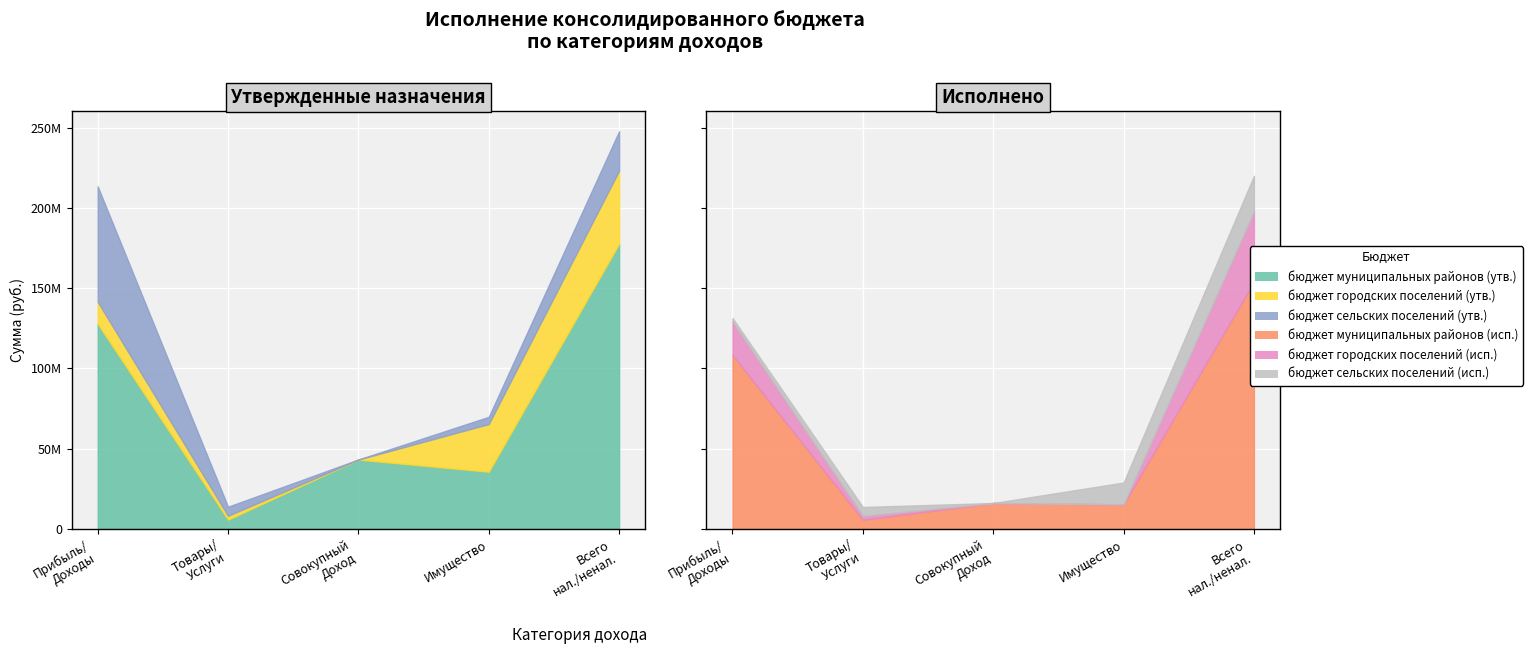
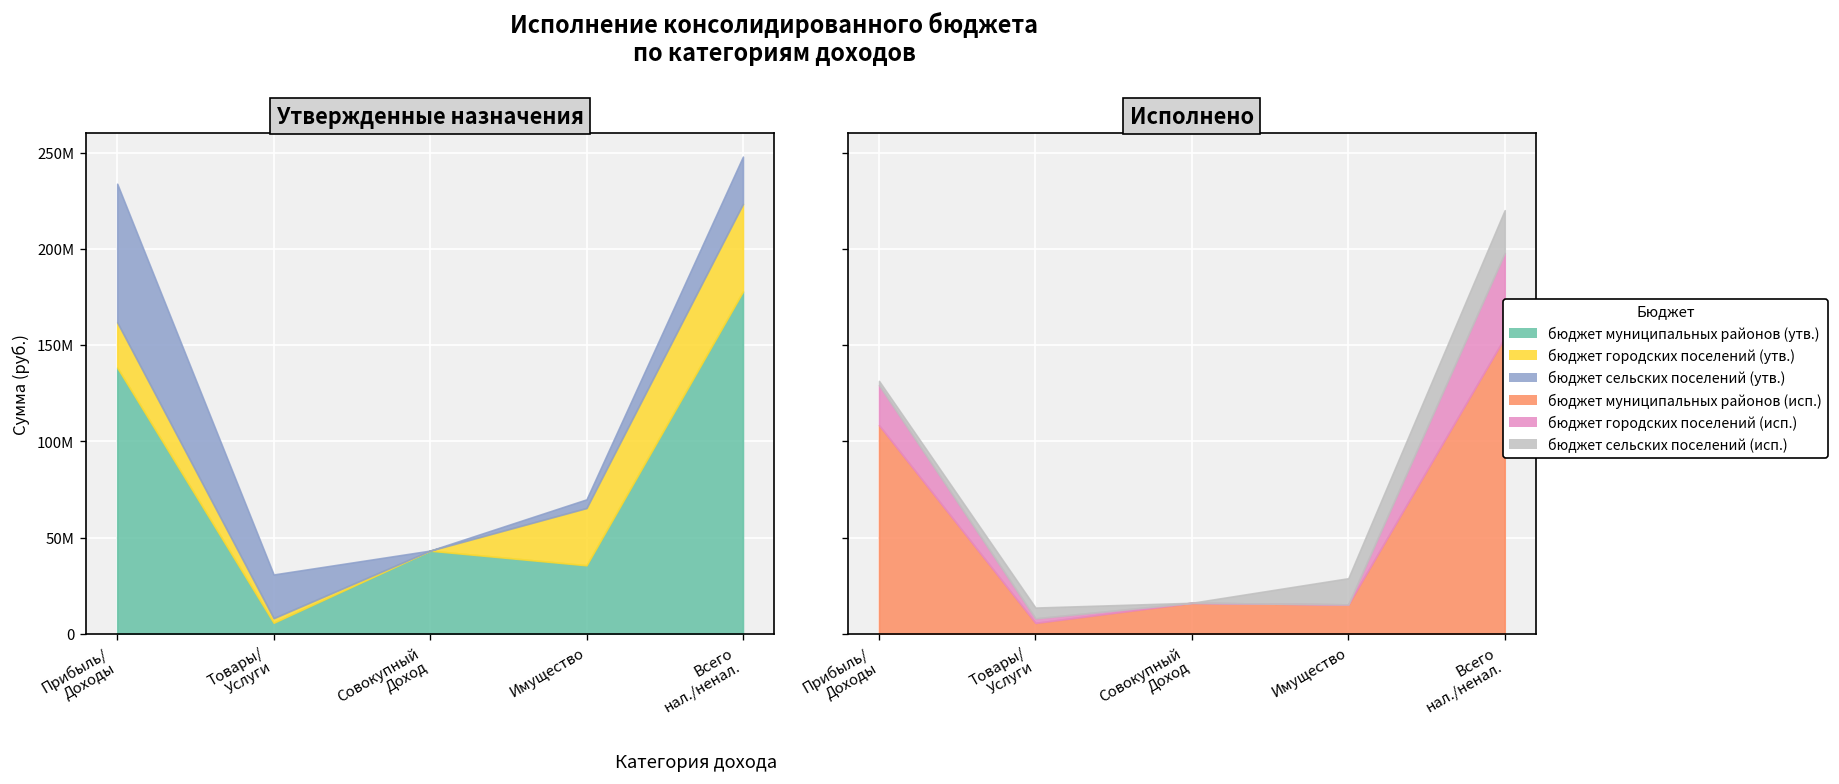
Утвержденные назначения, бюджет муниципальных районов (утв.), Прибыль/ Доходы: 128000000 -> 138000000
Утвержденные назначения, бюджет городских поселений (утв.), Прибыль/ Доходы: 14000000 -> 24000000
Утвержденные назначения, бюджет сельских поселений (утв.), Товары/ Услуги: 6000000 -> 23000000
